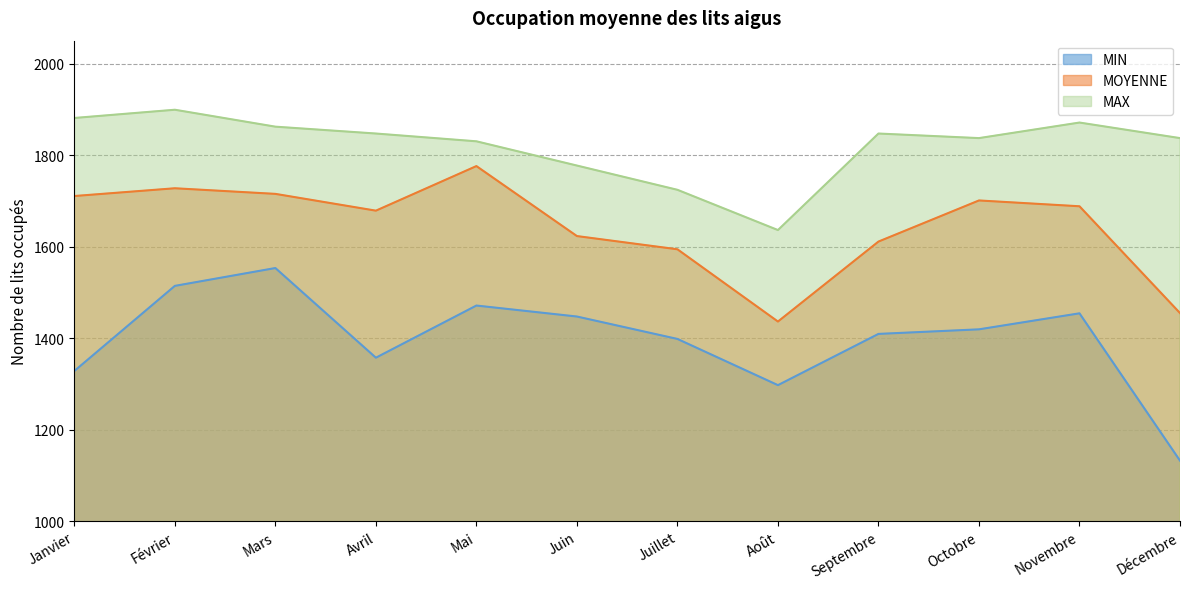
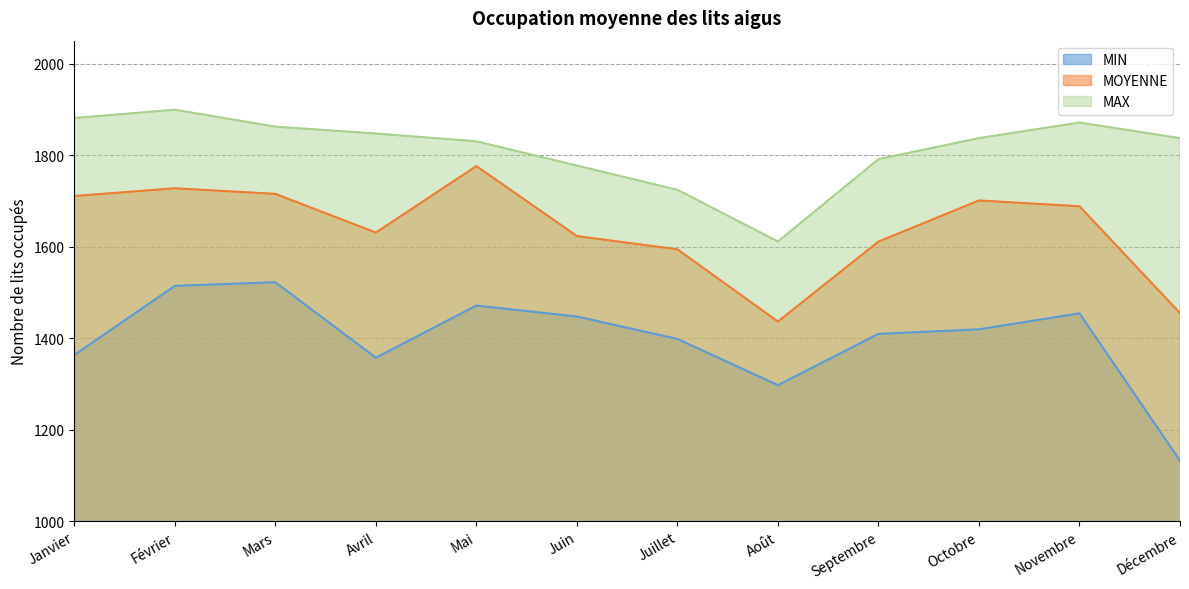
MIN, Janvier: 1330 -> 1360
MIN, Mars: 1550 -> 1520
MOYENNE, Avril: 1680 -> 1630
MAX, Août: 1640 -> 1610
MAX, Septembre: 1850 -> 1790
